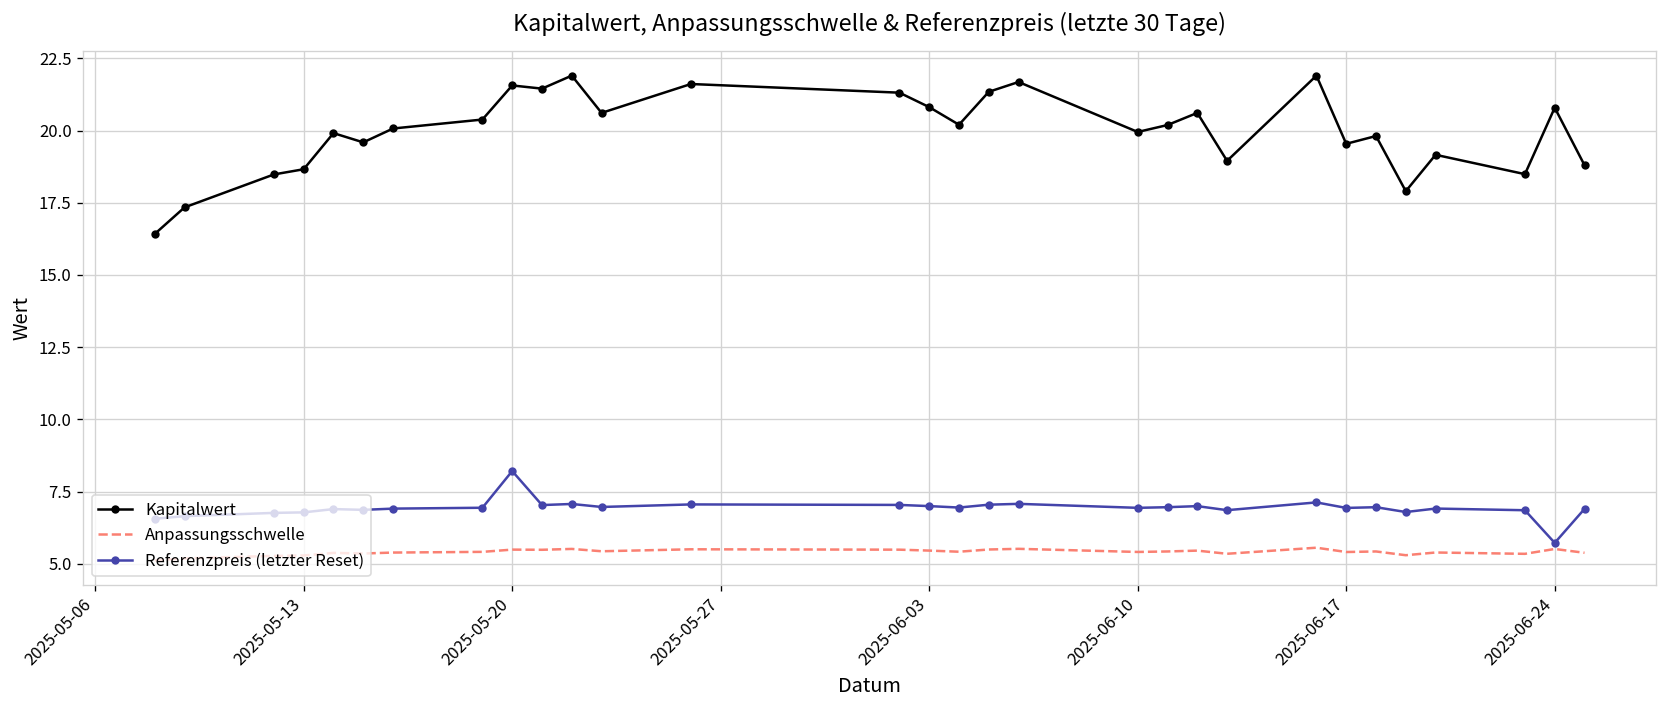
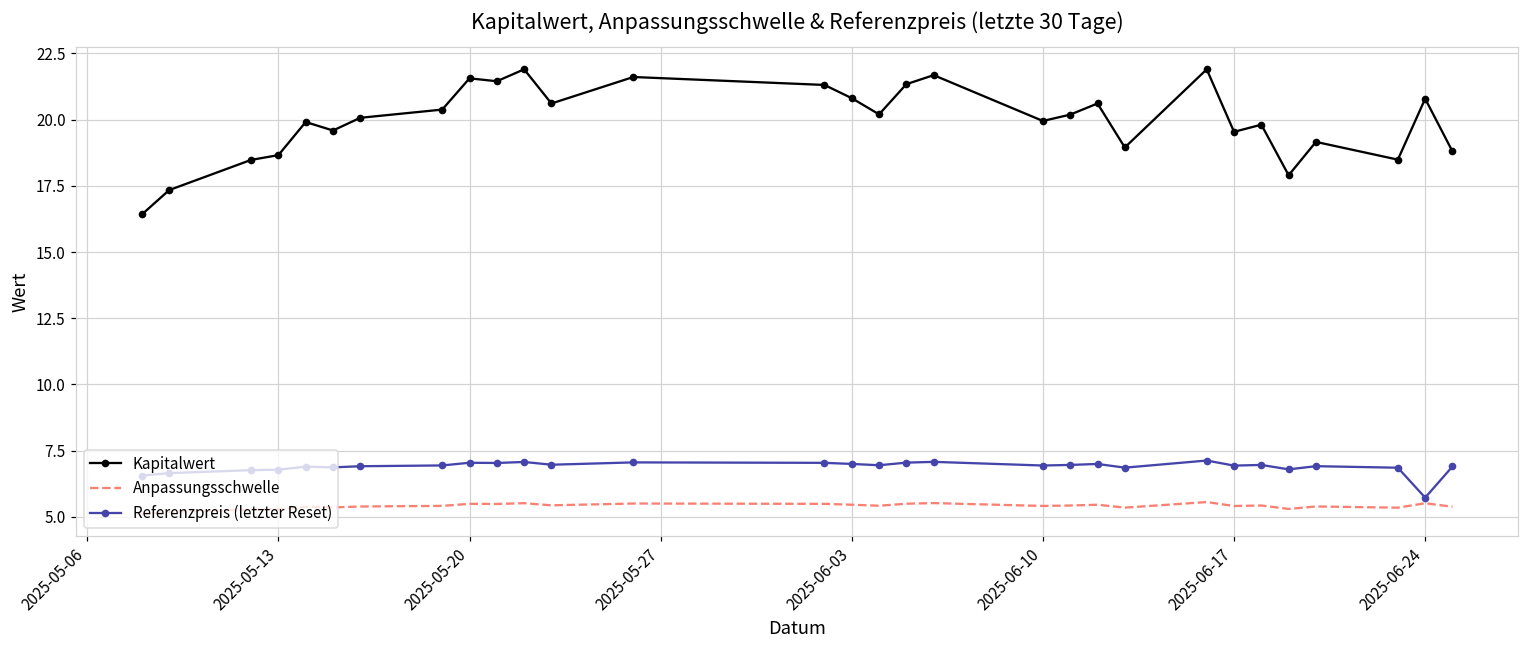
Referenzpreis (letzter Reset), 2025-05-20: 8.2 -> 7.0
